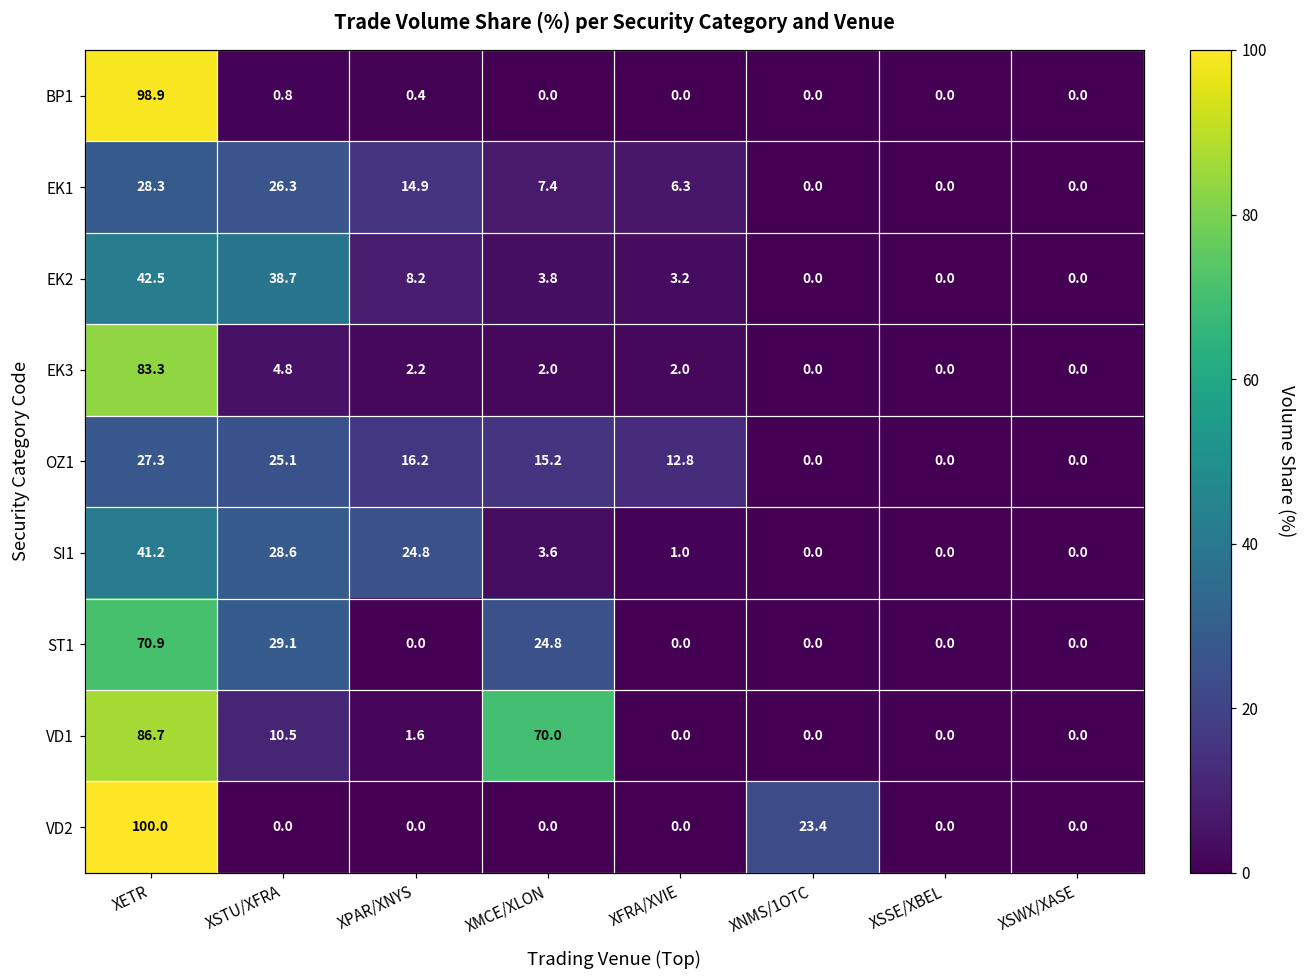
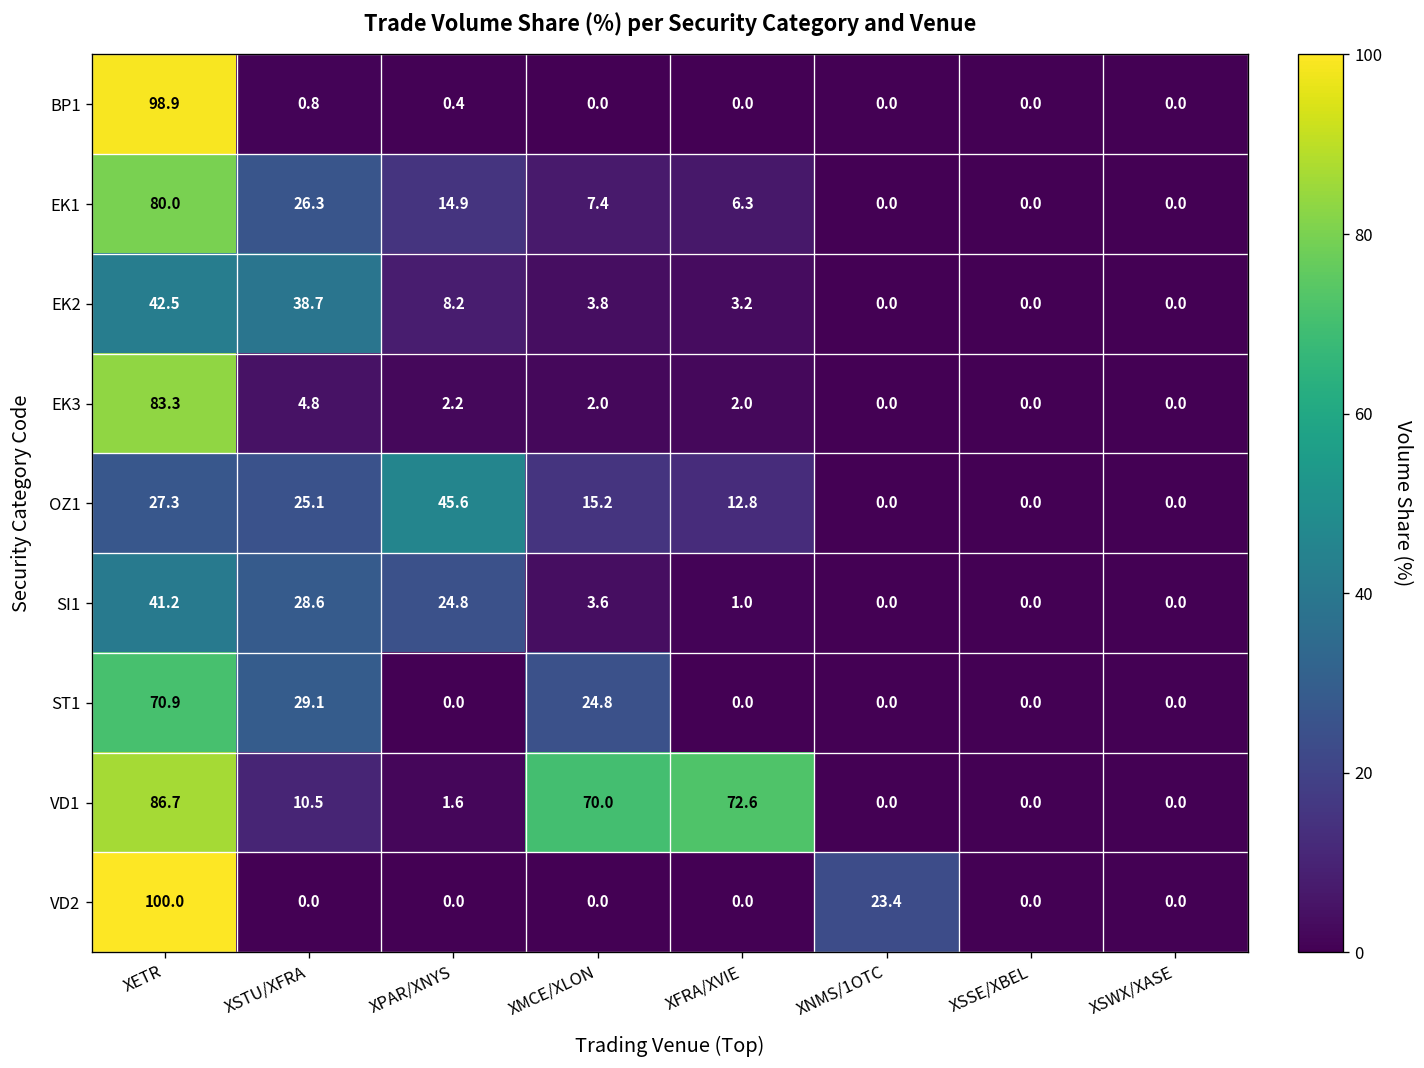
EK1, XETR: 28.3 -> 80.0
OZ1, XPAR/XNYS: 16.2 -> 45.6
VD1, XFRA/XVIE: 0.0 -> 72.6
